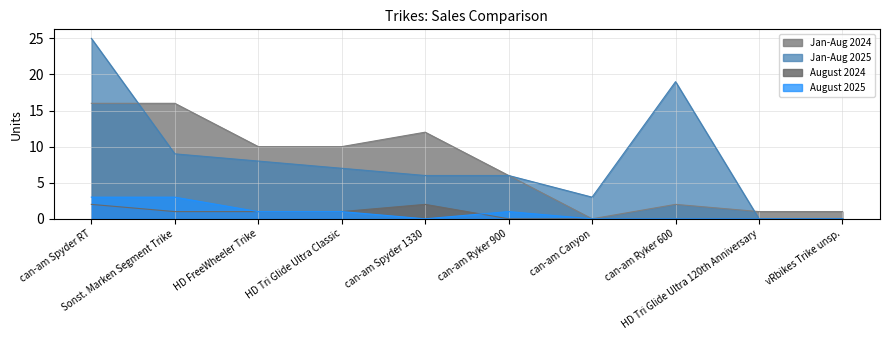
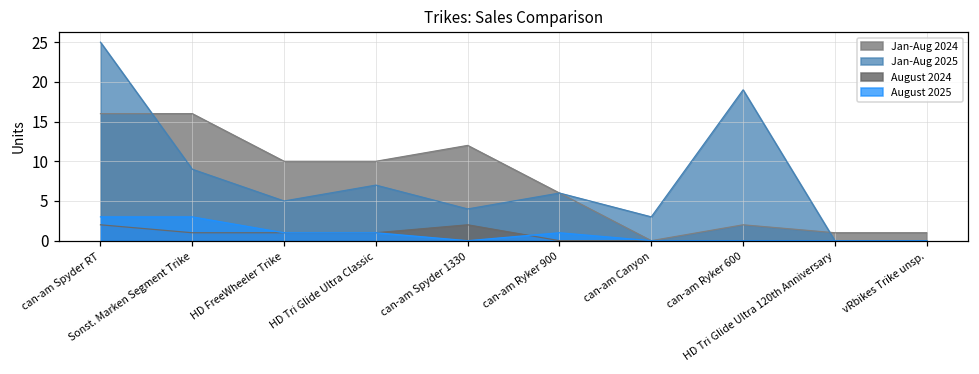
Jan-Aug 2025, HD FreeWheeler Trike: 8 -> 5
Jan-Aug 2025, can-am Spyder 1330: 6 -> 4
